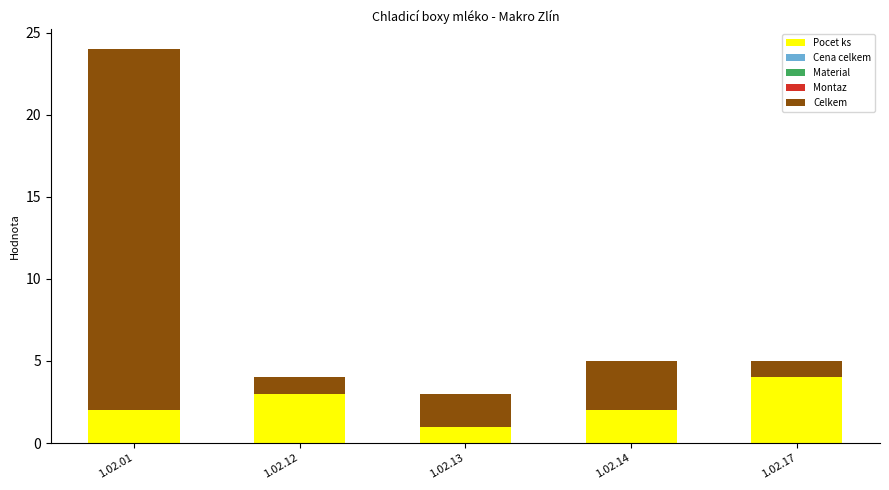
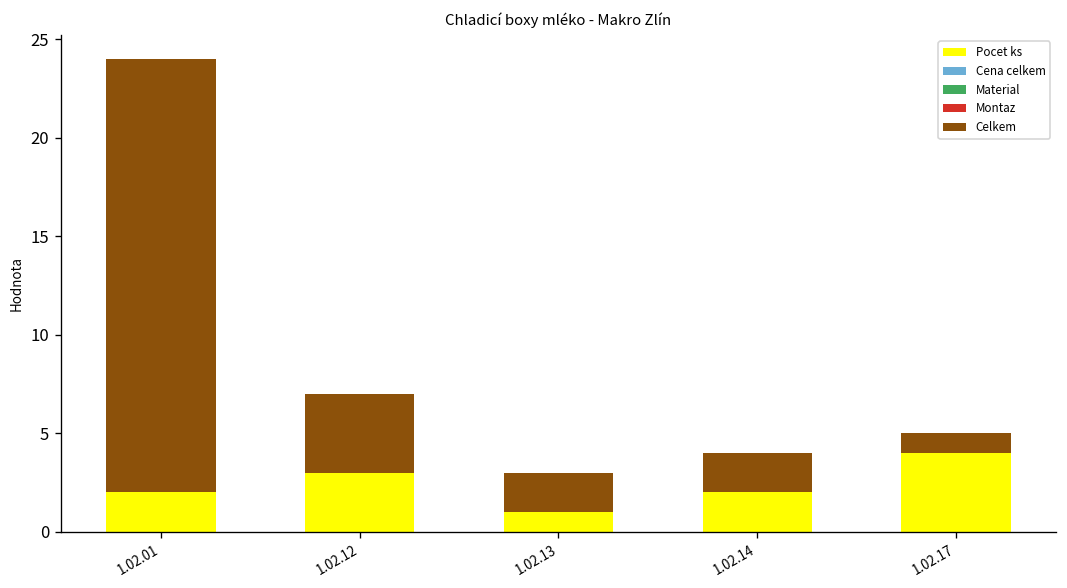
Celkem, 1.02.12: 1 -> 4
Celkem, 1.02.14: 3 -> 2
